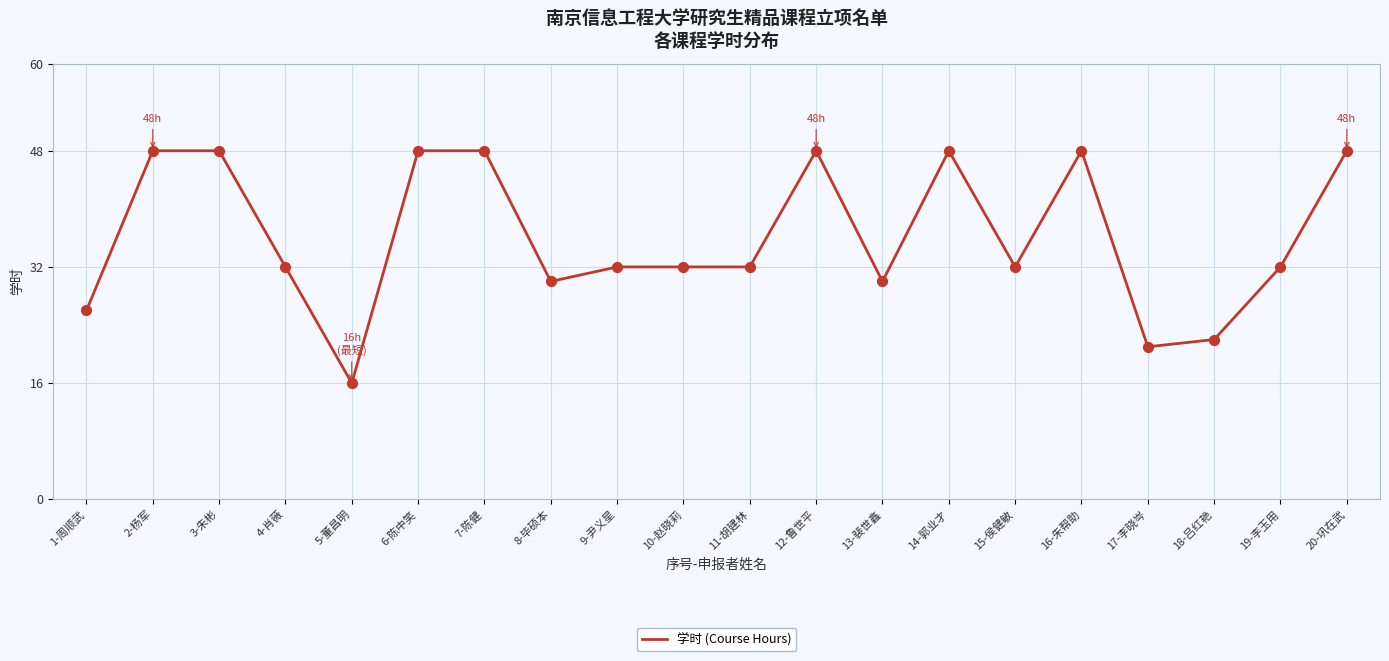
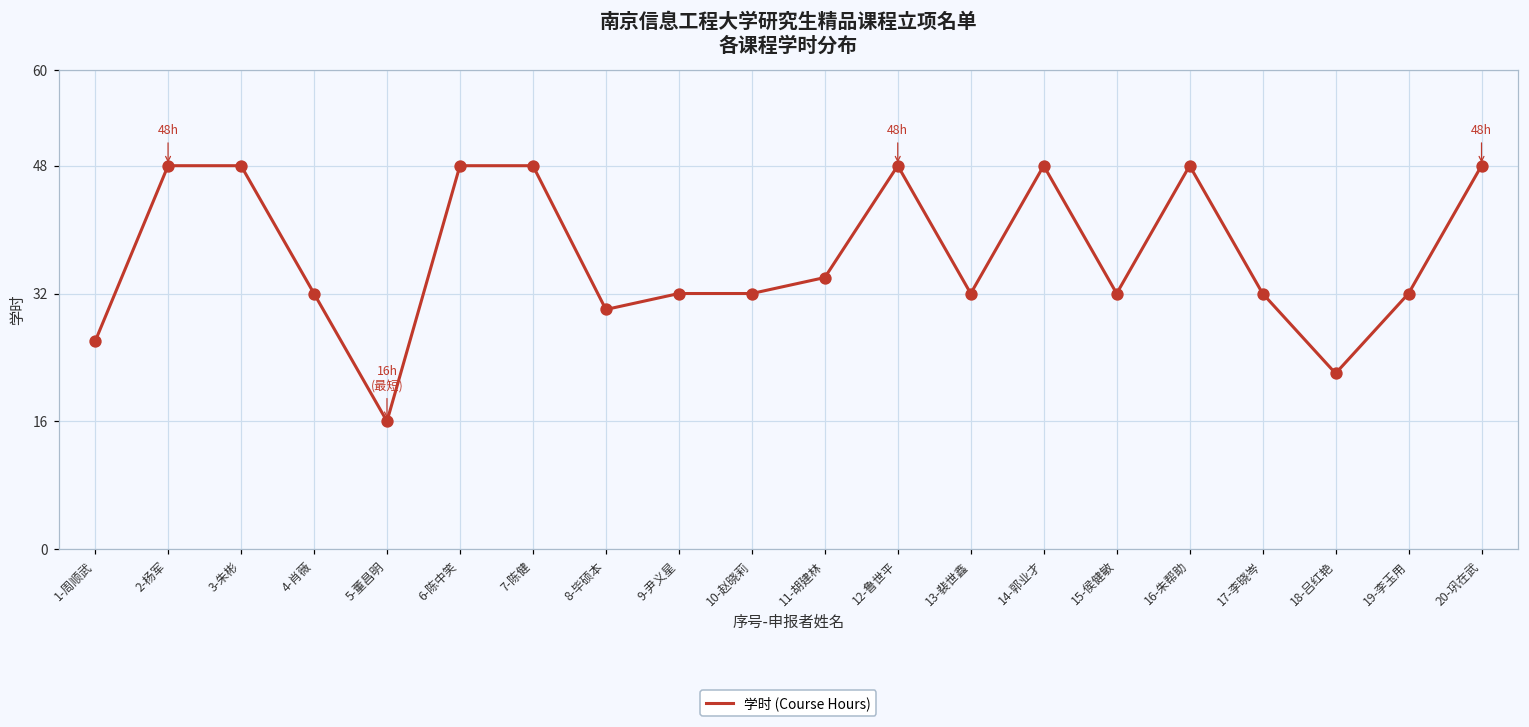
11-胡建林: 32 -> 34
13-裴世鑫: 30 -> 32
17-李晓岑: 21 -> 32
